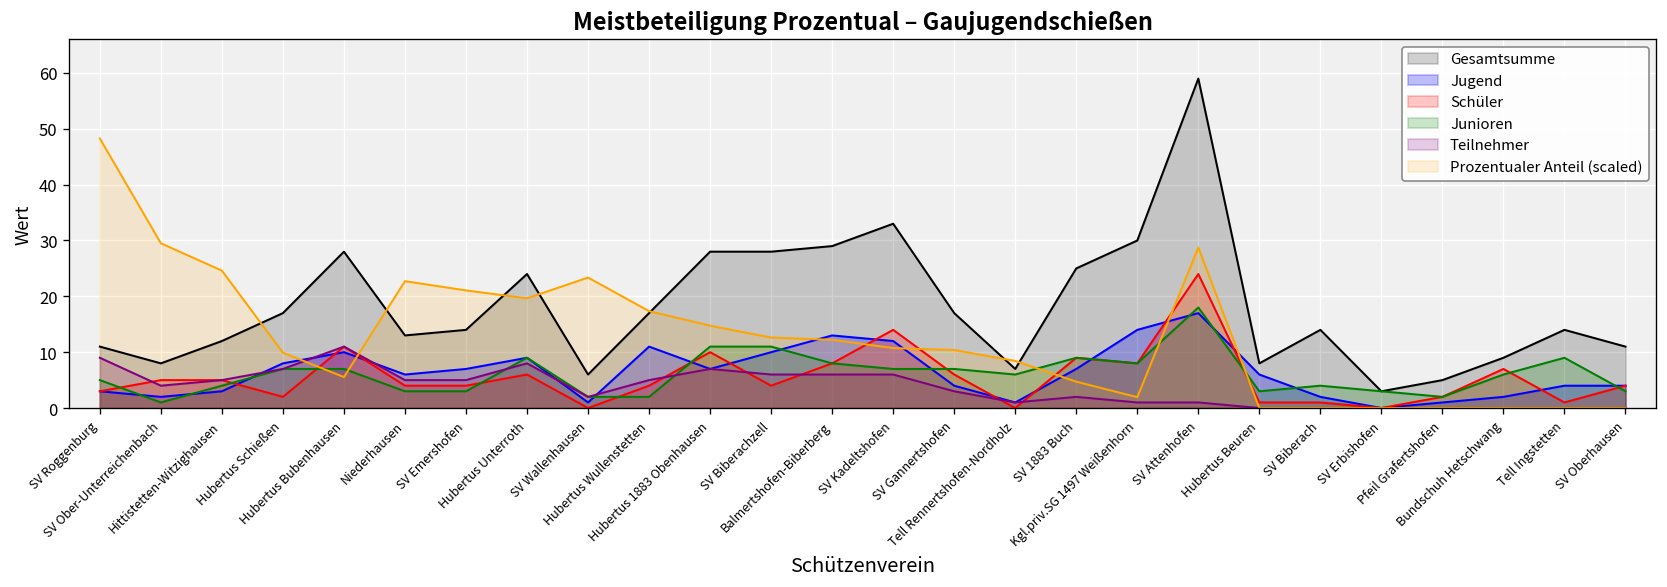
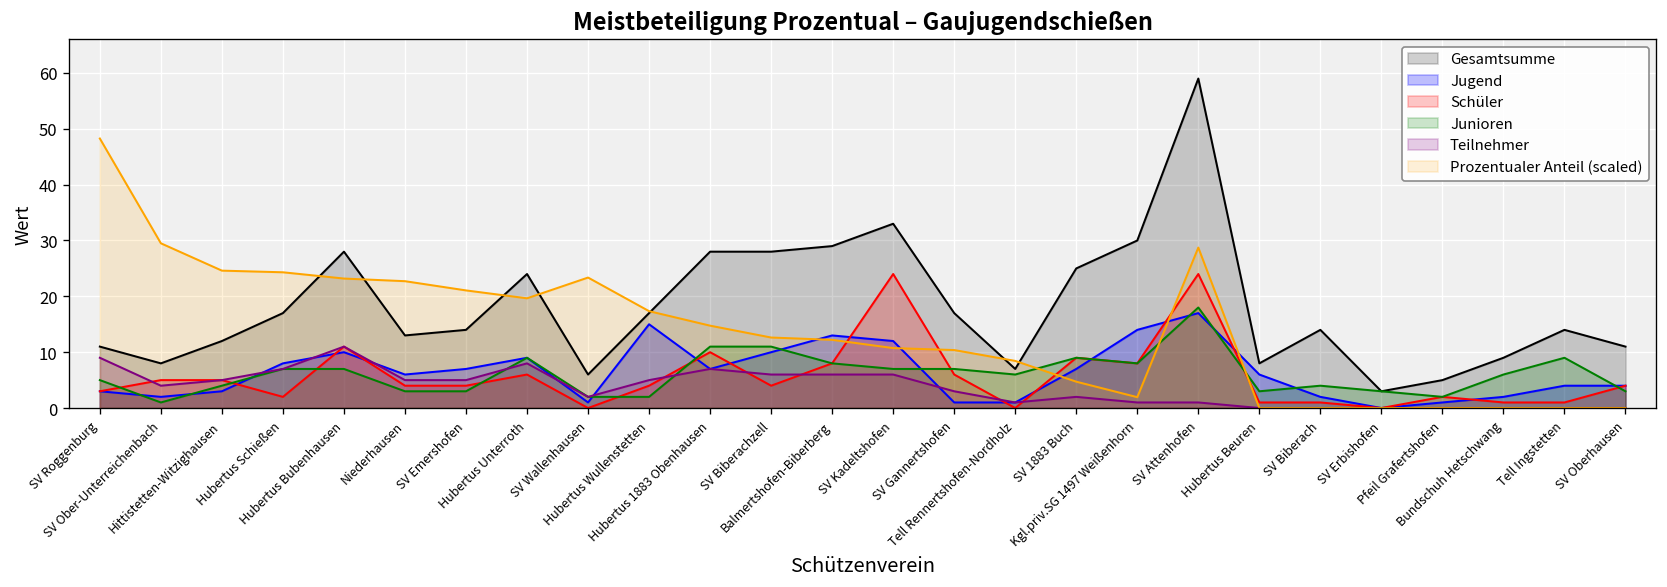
Prozentualer Anteil (scaled), Hubertus Schießen: 10 -> 24
Prozentualer Anteil (scaled), Hubertus Bubenhausen: 6 -> 23
Jugend, Hubertus Wullenstetten: 11 -> 15
Schüler, SV Kadeltshofen: 14 -> 24
Jugend, SV Gannertshofen: 4 -> 1
Schüler, Bundschuh Hetschwang: 7 -> 1
